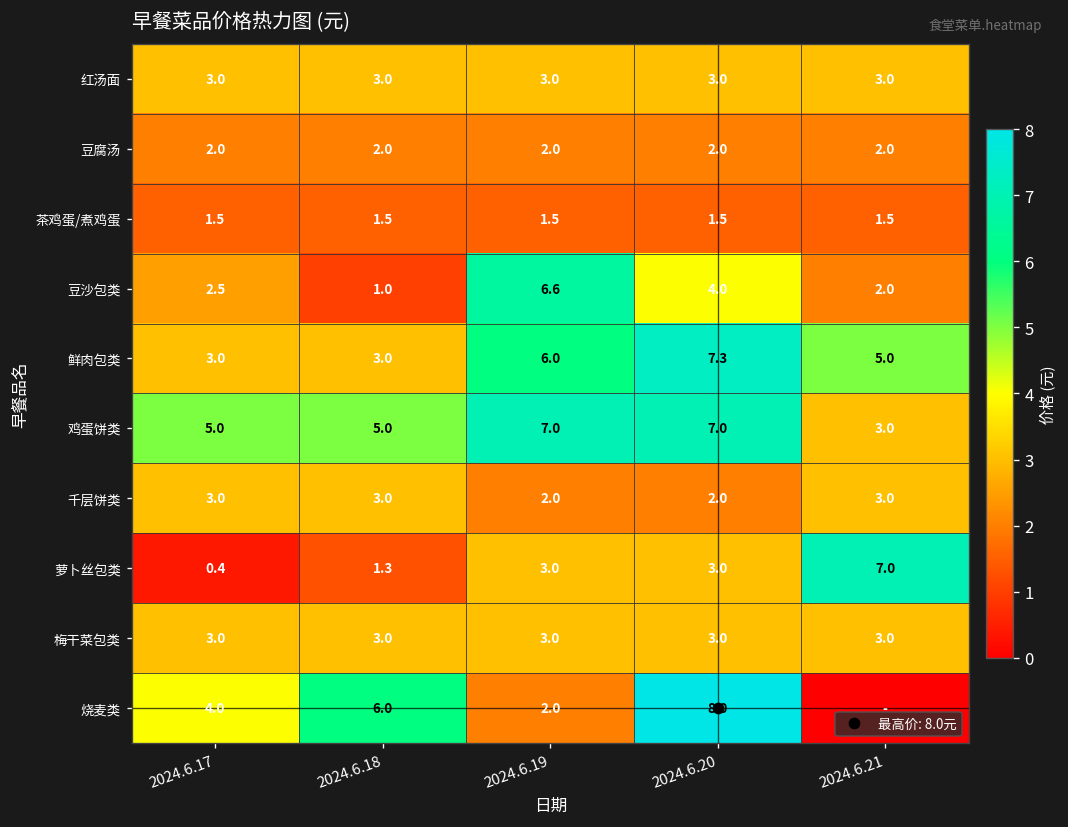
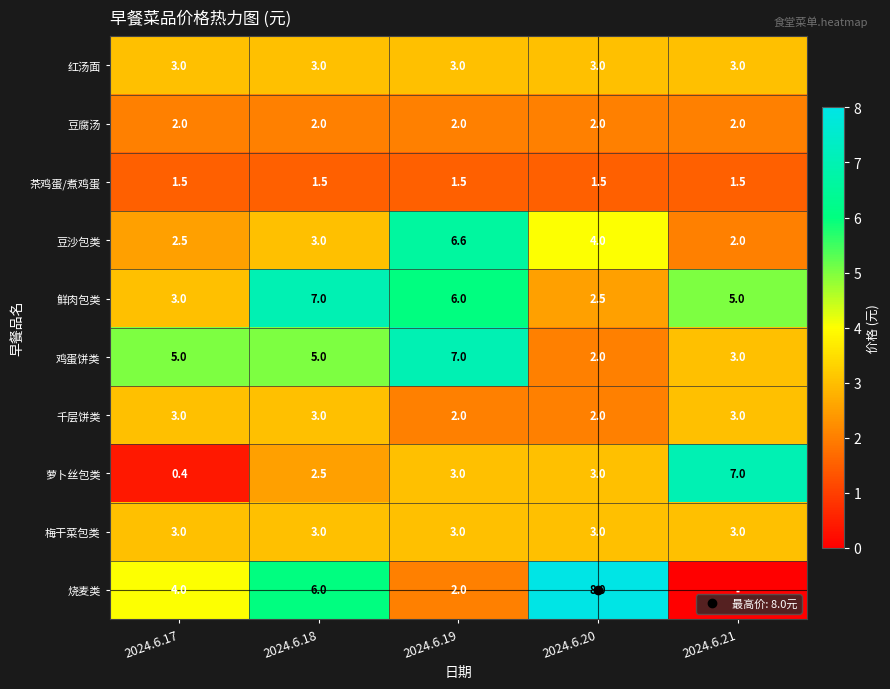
豆沙包类, 2024.6.18: 1.0 -> 3.0
鲜肉包类, 2024.6.18: 3.0 -> 7.0
鲜肉包类, 2024.6.20: 7.3 -> 2.5
鸡蛋饼类, 2024.6.20: 7.0 -> 2.0
萝卜丝包类, 2024.6.18: 1.3 -> 2.5
